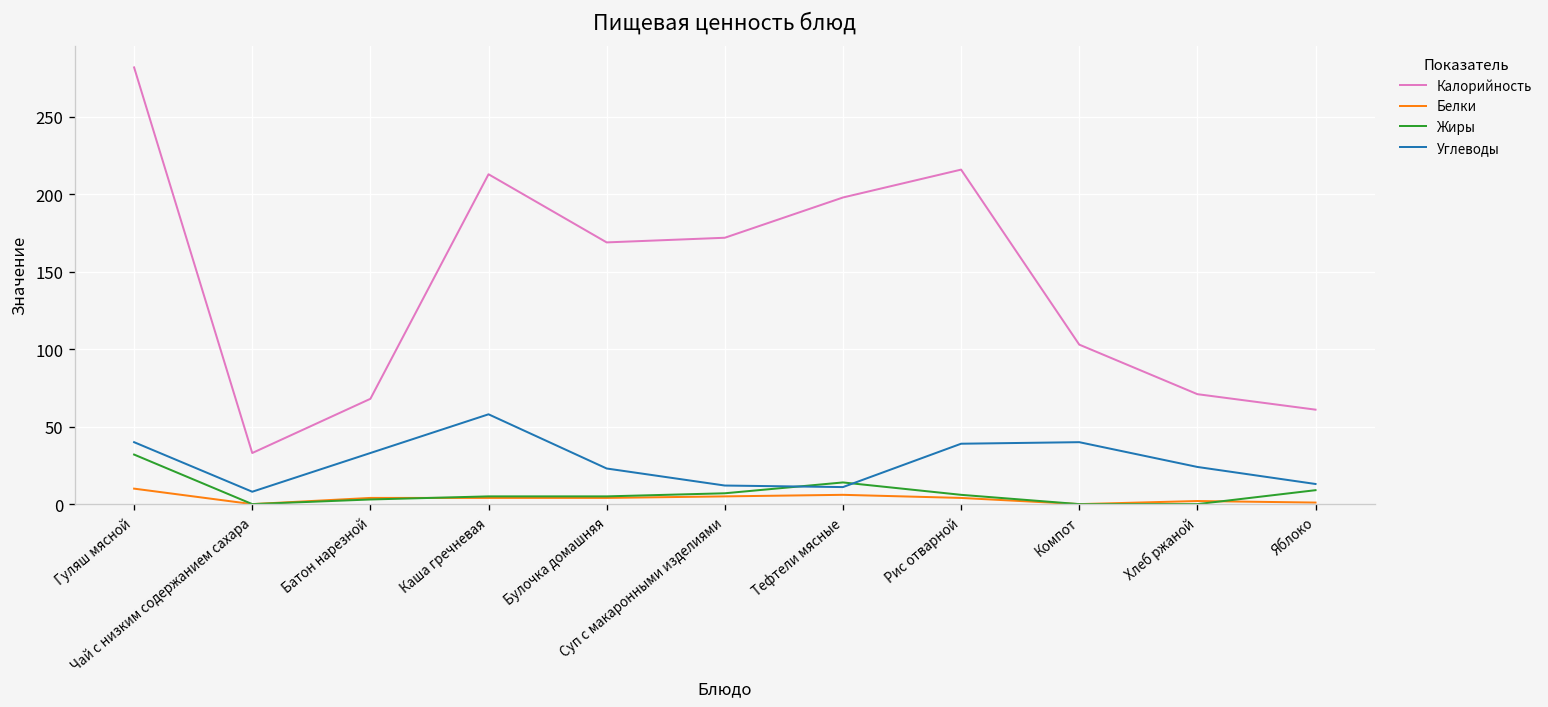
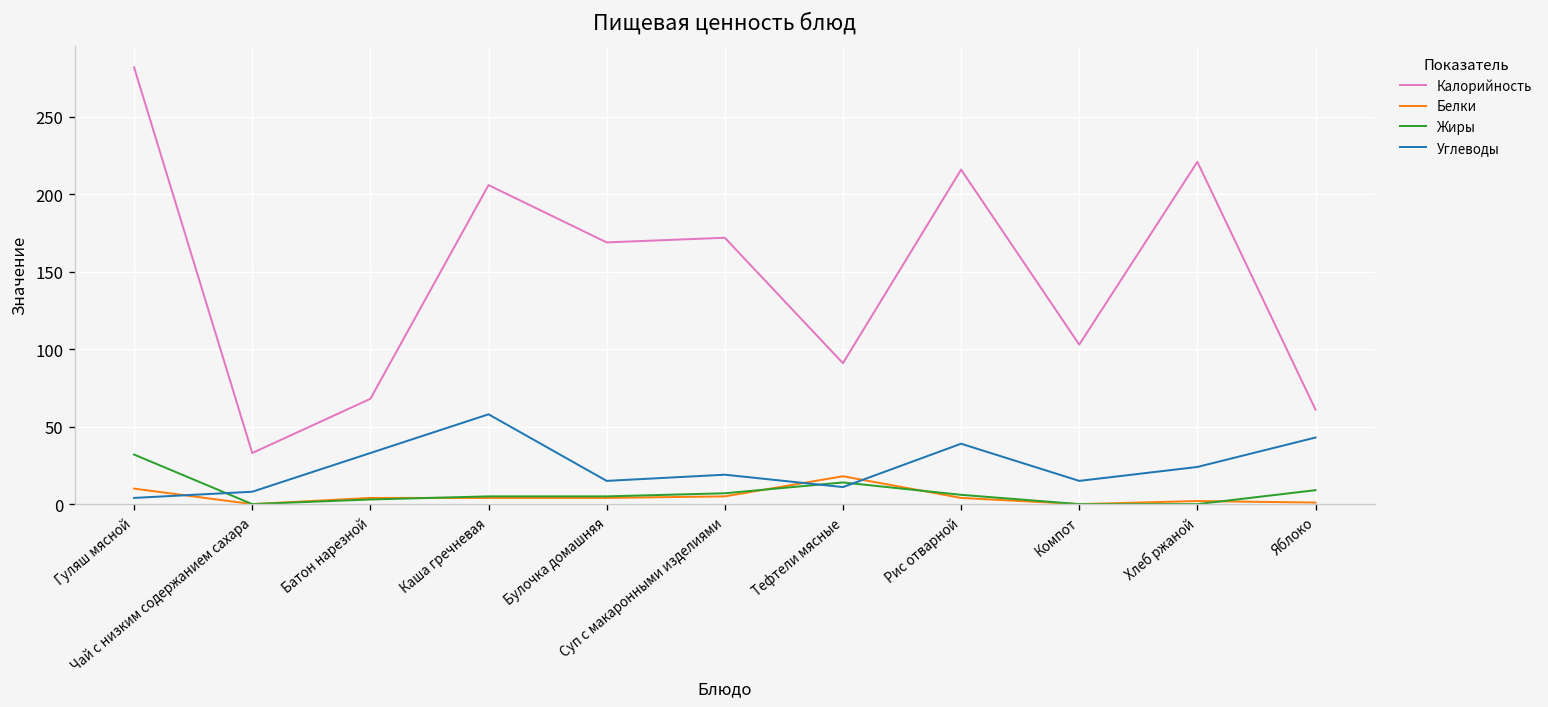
Углеводы, Гуляш мясной: 40 -> 4
Калорийность, Каша гречневая: 213 -> 206
Углеводы, Булочка домашняя: 23 -> 15
Углеводы, Суп с макаронными изделиями: 12 -> 19
Калорийность, Тефтели мясные: 198 -> 91
Белки, Тефтели мясные: 6 -> 18
Углеводы, Компот: 40 -> 15
Калорийность, Хлеб ржаной: 71 -> 221
Углеводы, Яблоко: 13 -> 43
